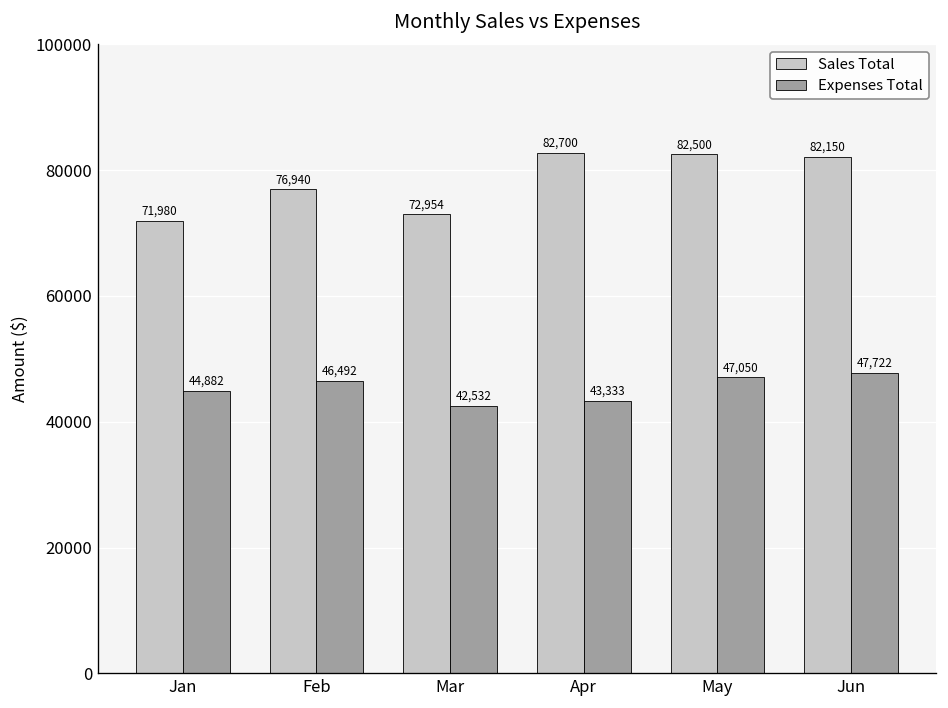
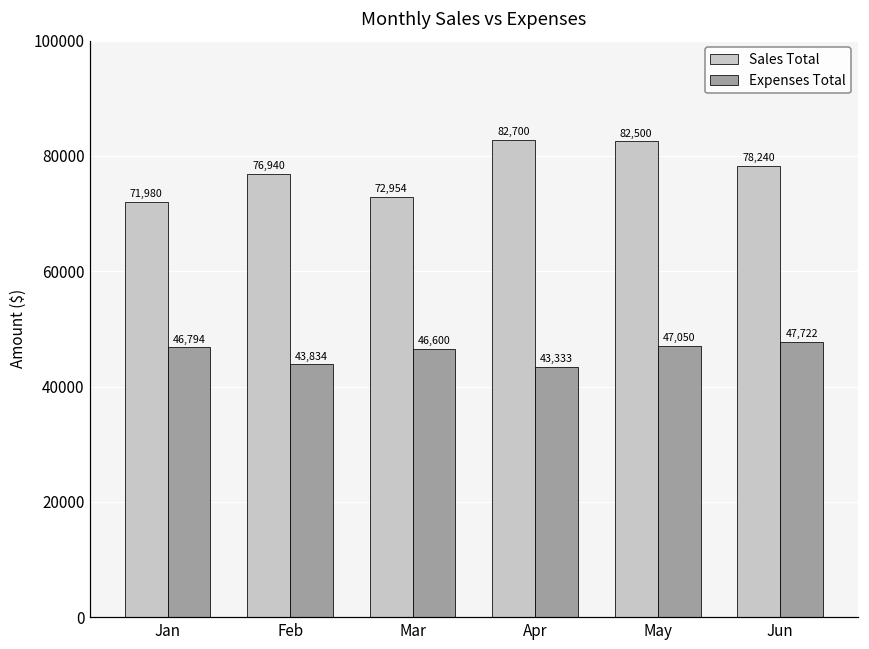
Expenses Total, Jan: 44,882 -> 46,794
Expenses Total, Feb: 46,492 -> 43,834
Expenses Total, Mar: 42,532 -> 46,600
Sales Total, Jun: 82,150 -> 78,240
